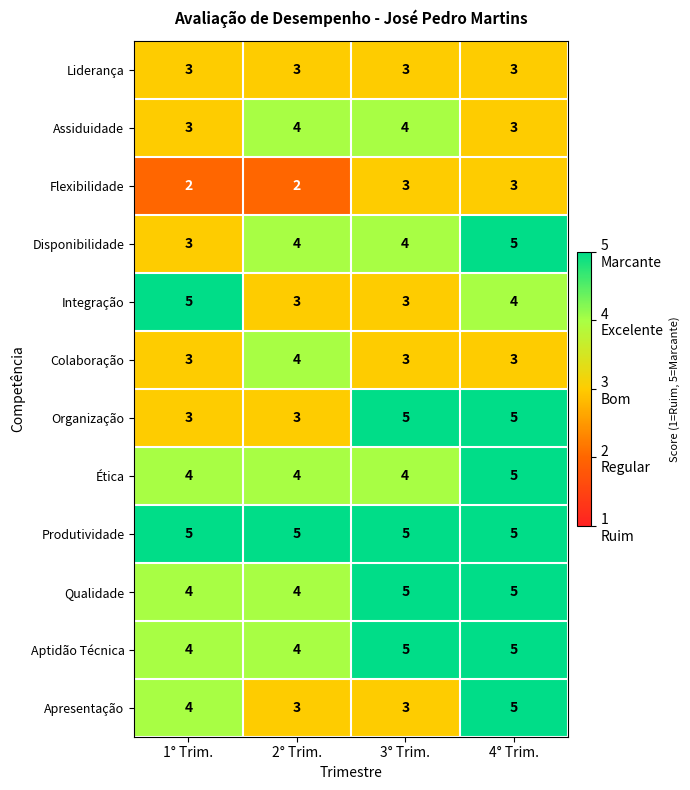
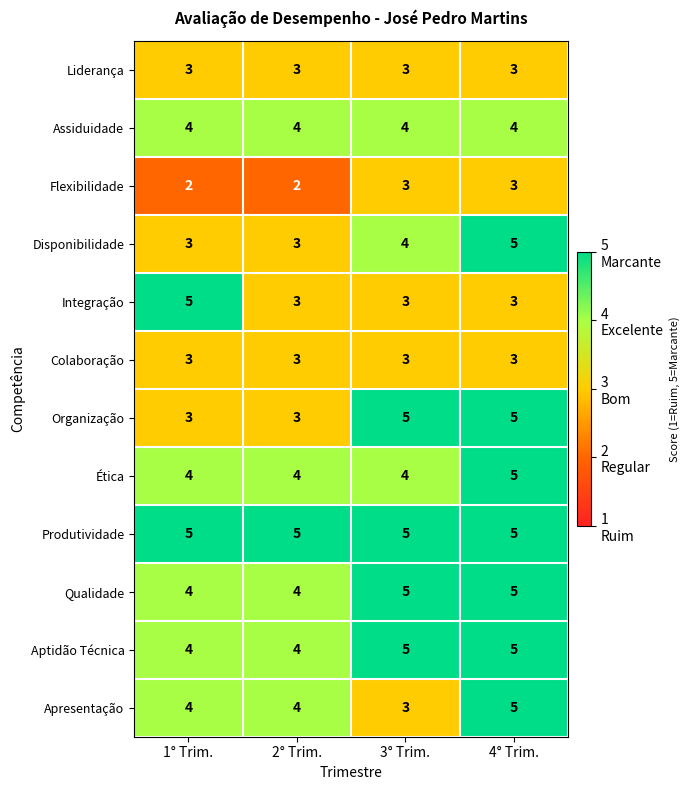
Assiduidade, 1° Trim.: 3 -> 4
Assiduidade, 4° Trim.: 3 -> 4
Disponibilidade, 2° Trim.: 4 -> 3
Integração, 4° Trim.: 4 -> 3
Colaboração, 2° Trim.: 4 -> 3
Apresentação, 2° Trim.: 3 -> 4
